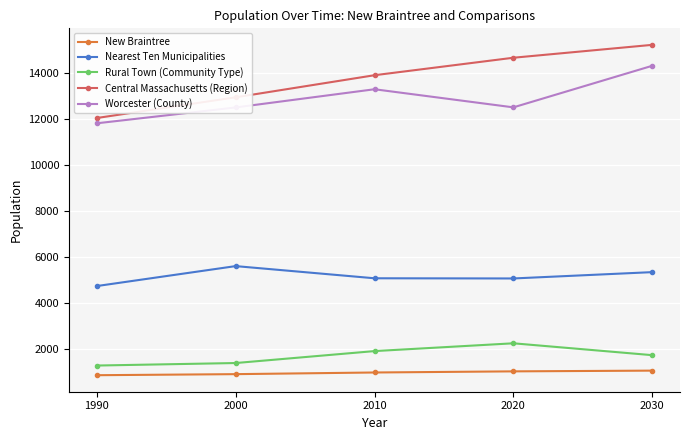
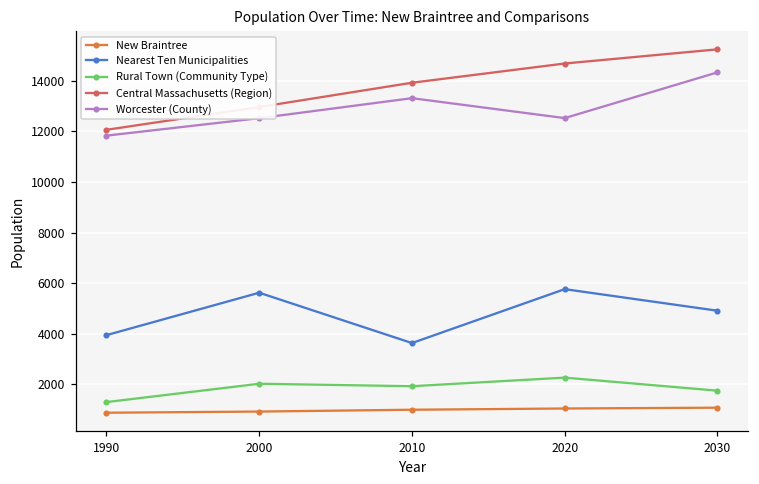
Nearest Ten Municipalities, 1990: 4800 -> 3900
Rural Town (Community Type), 2000: 1400 -> 2000
Nearest Ten Municipalities, 2010: 5100 -> 3600
Nearest Ten Municipalities, 2020: 5100 -> 5800
Nearest Ten Municipalities, 2030: 5400 -> 4900
